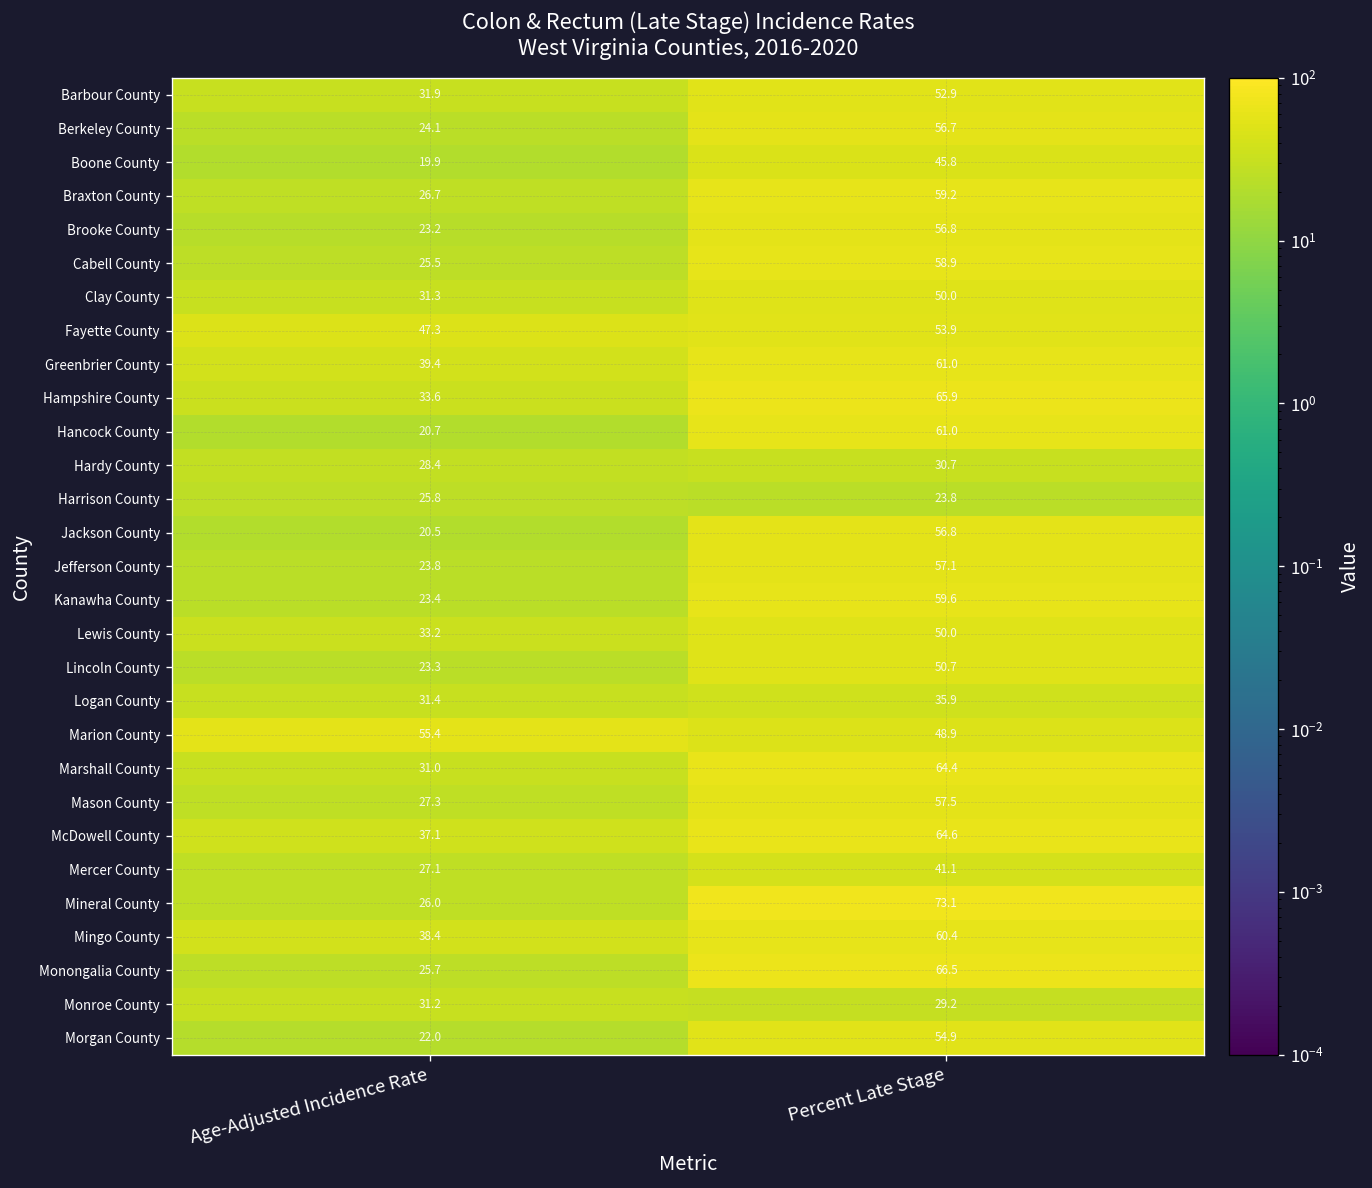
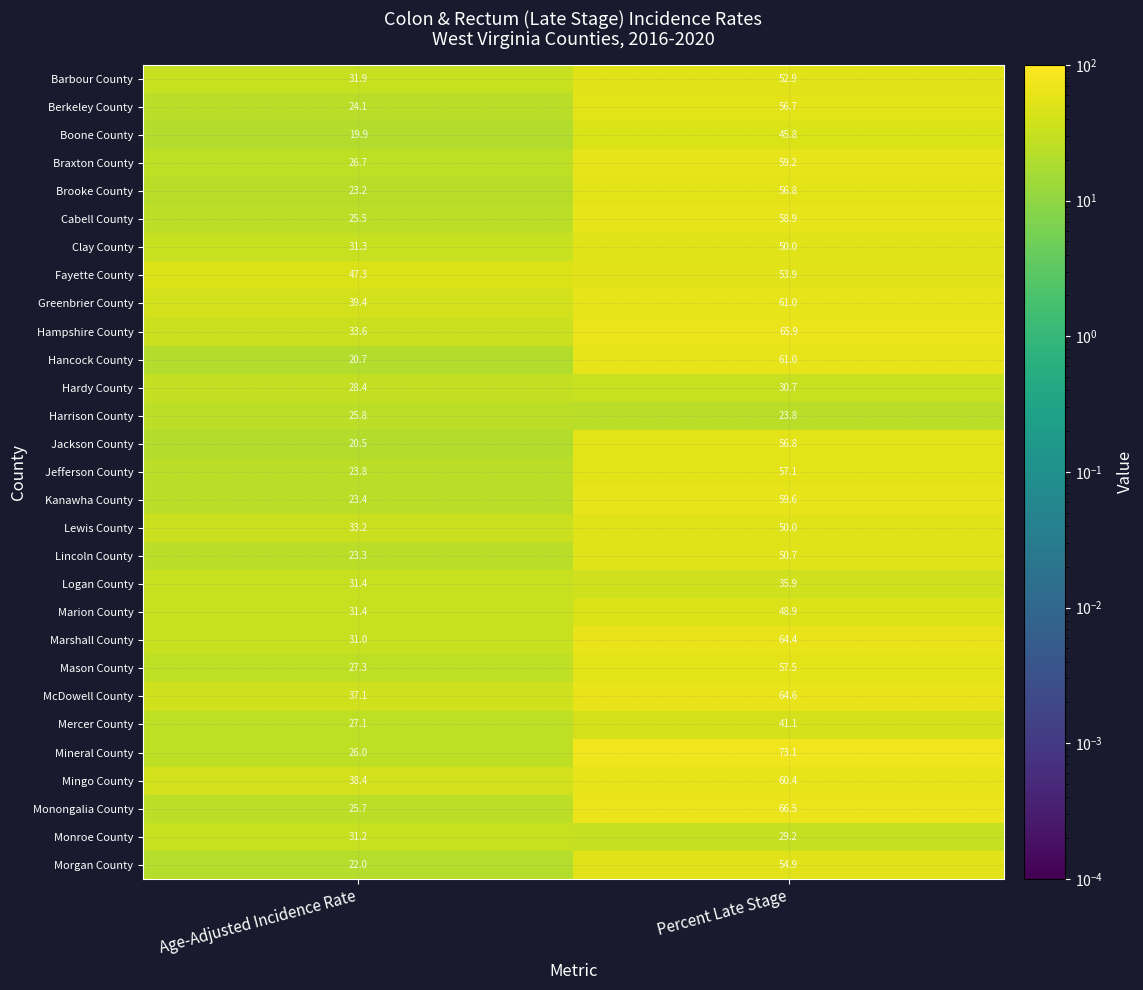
Marion County, Age-Adjusted Incidence Rate: 55.4 -> 31.4
